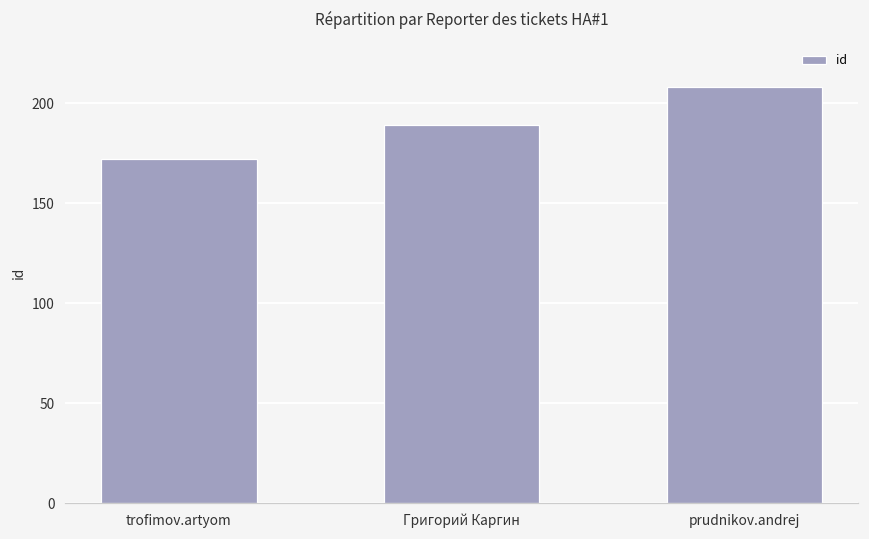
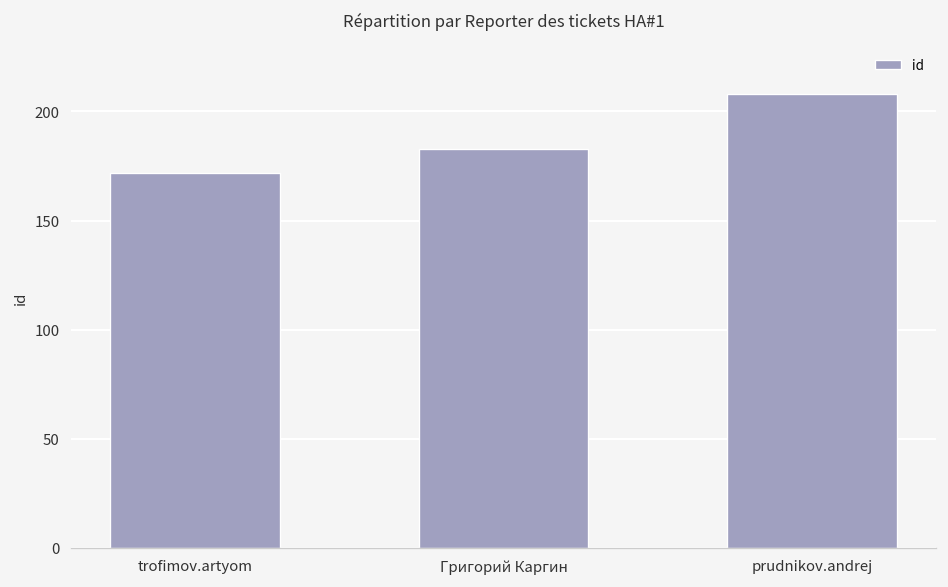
Григорий Каргин: 189 -> 183
